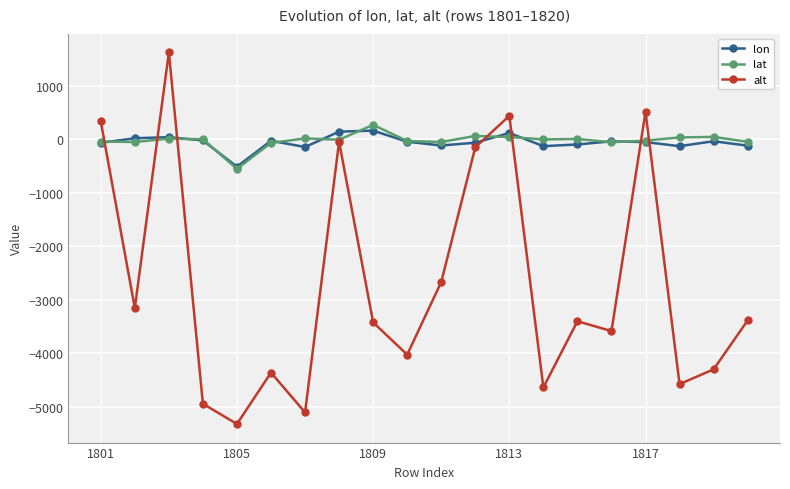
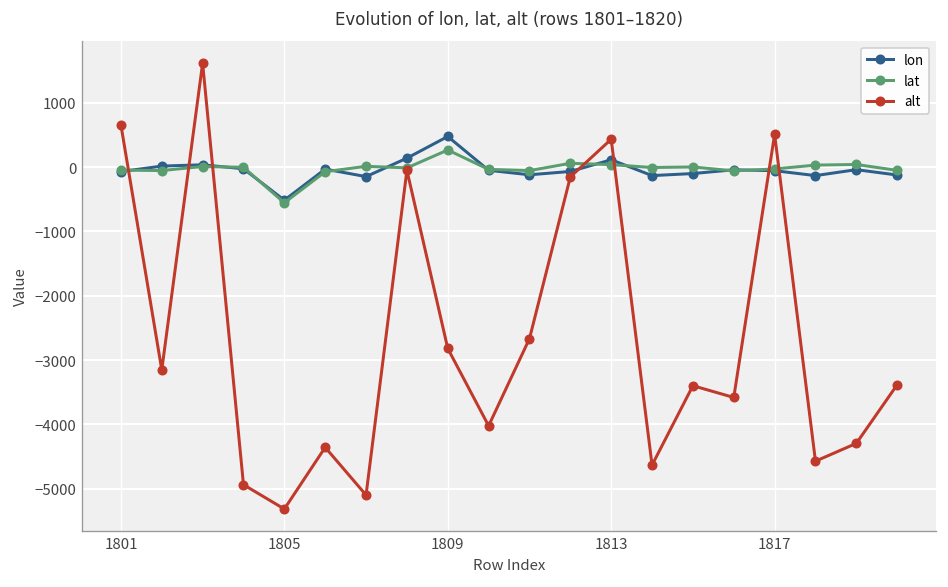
alt, 1801: 300 -> 700
lon, 1809: 200 -> 500
alt, 1809: -3400 -> -2800
